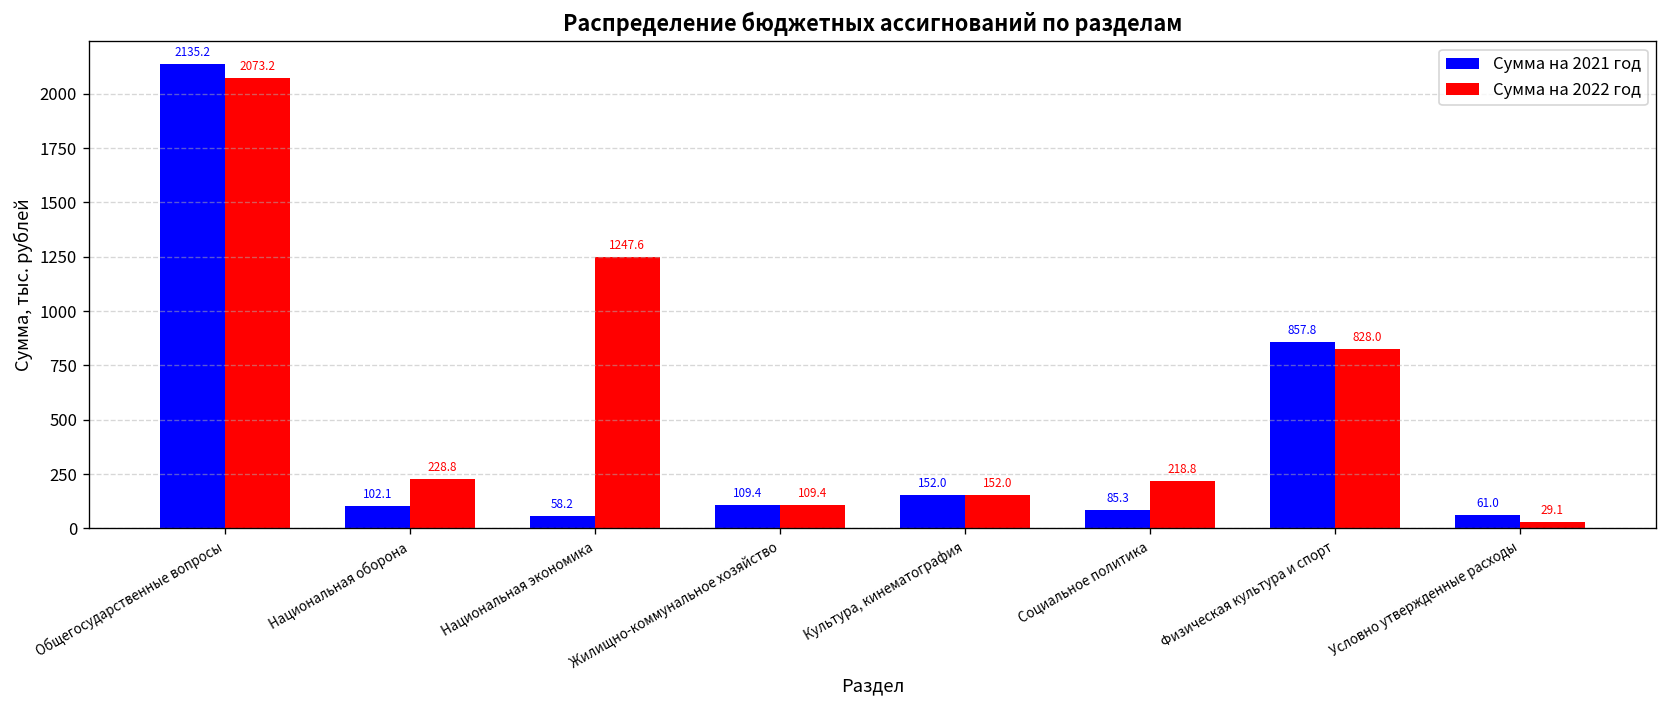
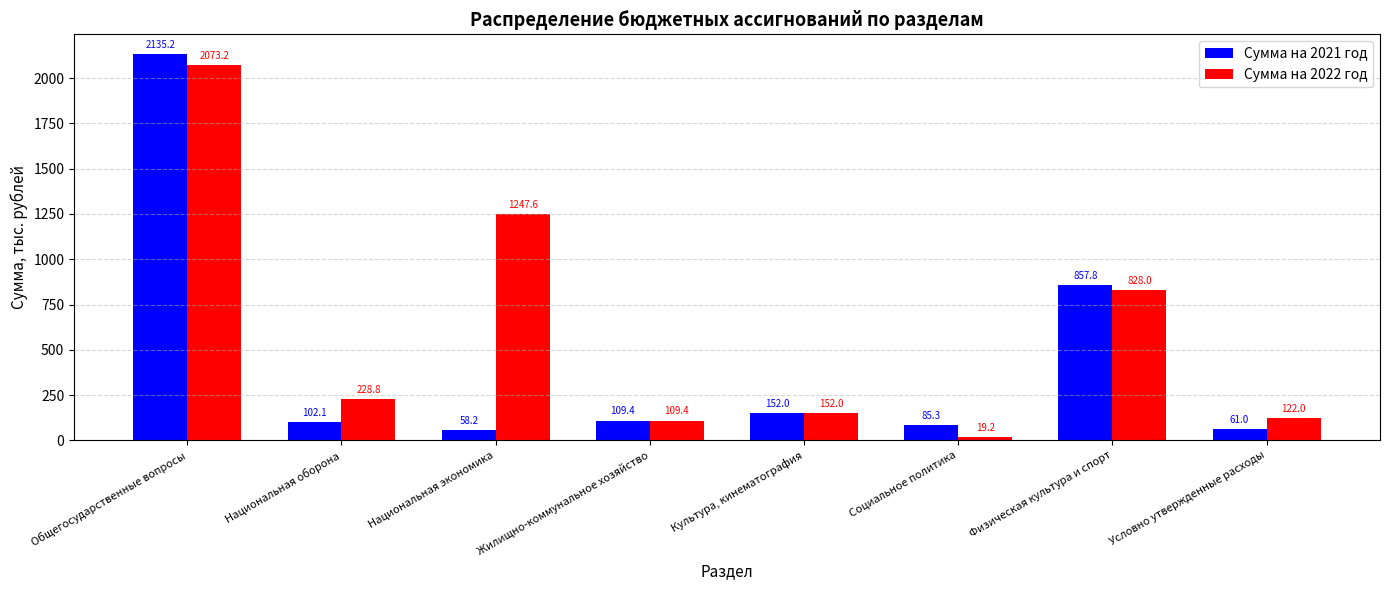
Сумма на 2022 год, Социальное политика: 218.8 -> 19.2
Сумма на 2022 год, Условно утвержденные расходы: 29.1 -> 122.0
